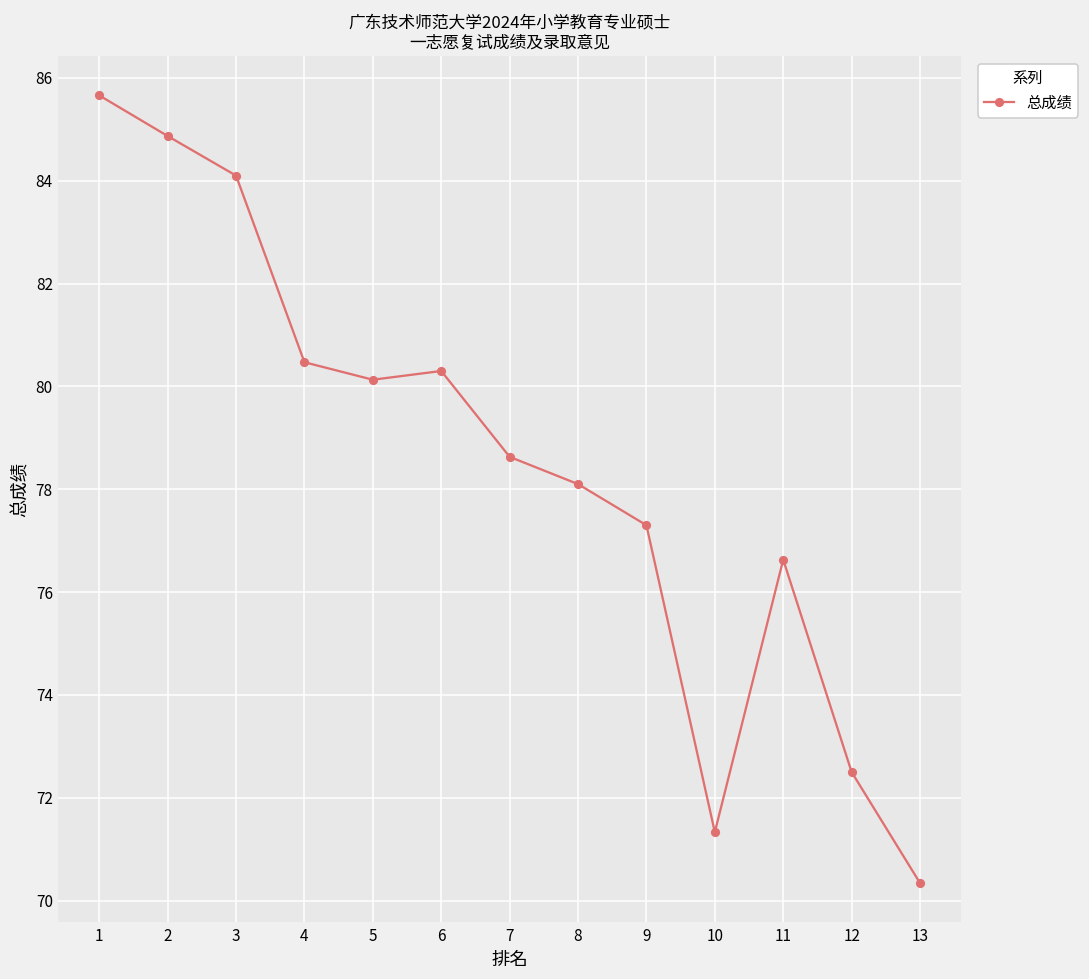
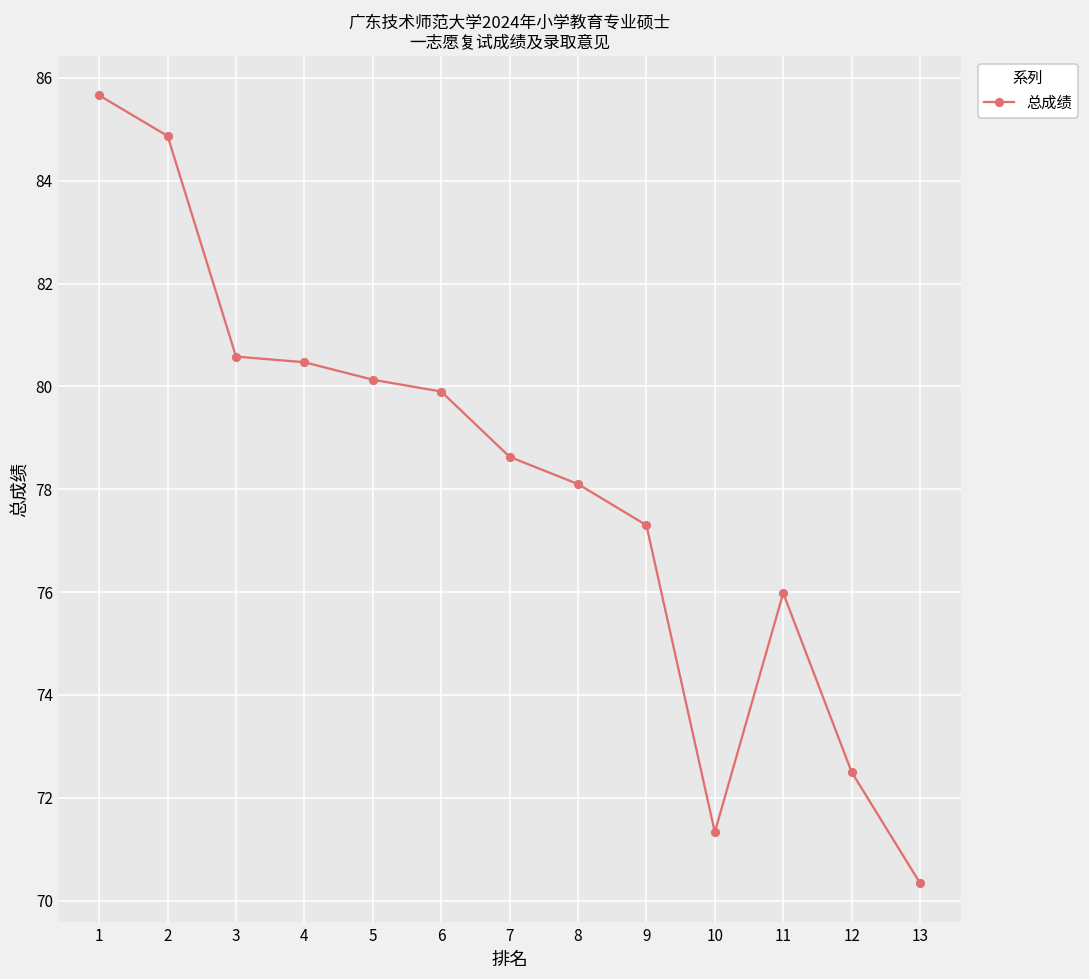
3: 84.1 -> 80.6
6: 80.3 -> 79.9
11: 76.6 -> 76.0
